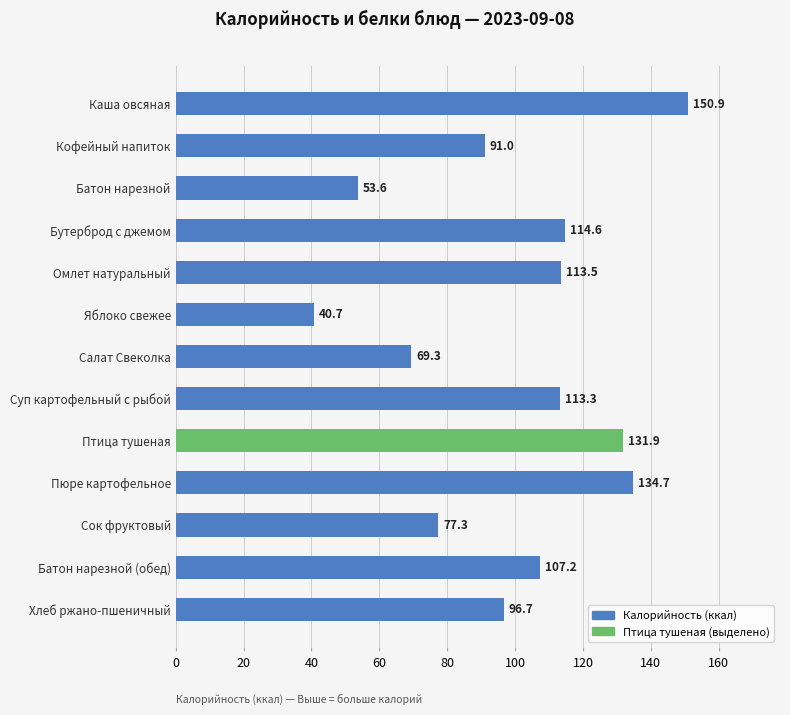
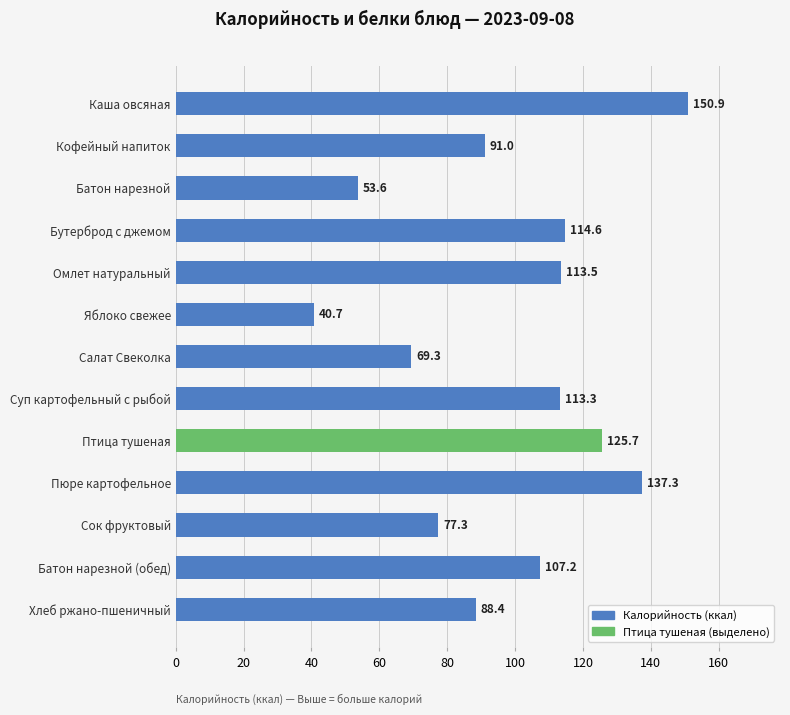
Птица тушеная: 131.9 -> 125.7
Пюре картофельное: 134.7 -> 137.3
Хлеб ржано-пшеничный: 96.7 -> 88.4
